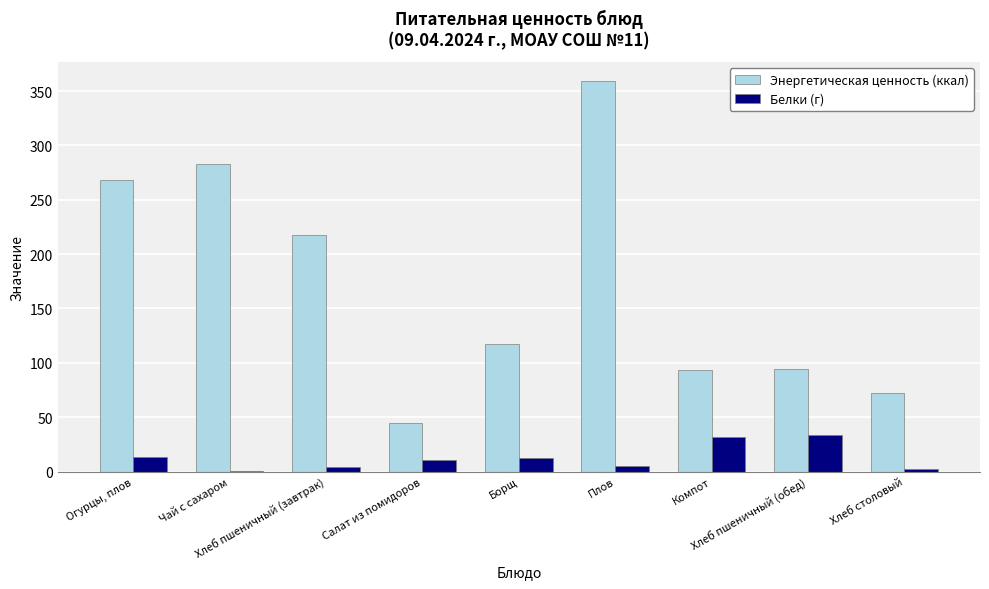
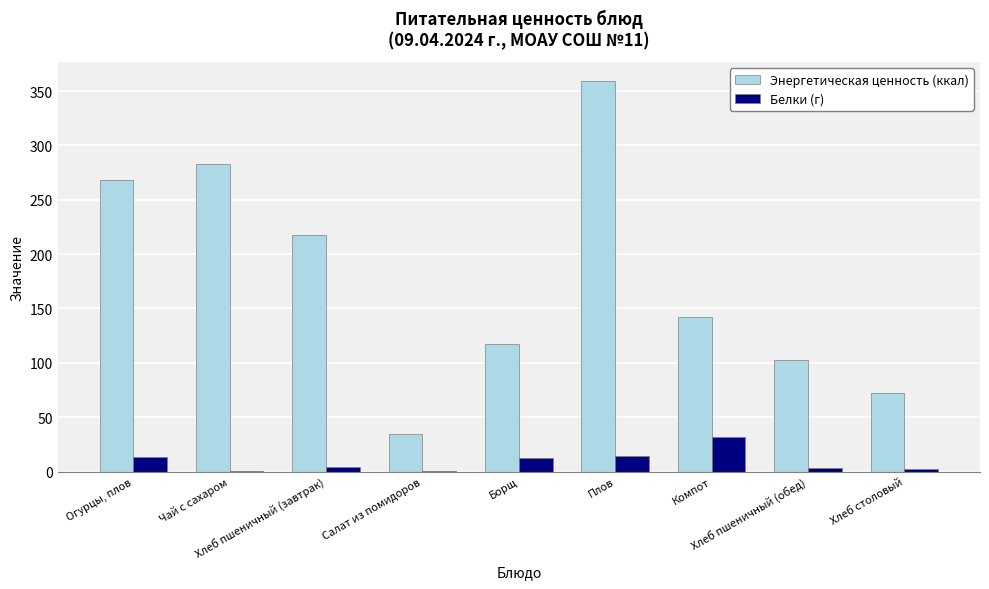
Энергетическая ценность (ккал), Салат из помидоров: 45 -> 35
Белки (г), Салат из помидоров: 11 -> 1
Белки (г), Плов: 5 -> 14
Энергетическая ценность (ккал), Компот: 93 -> 142
Энергетическая ценность (ккал), Хлеб пшеничный (обед): 94 -> 103
Белки (г), Хлеб пшеничный (обед): 33 -> 3
